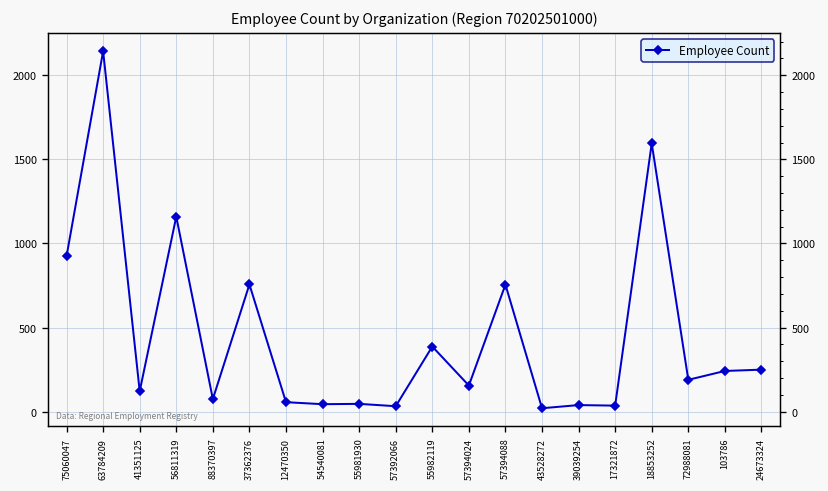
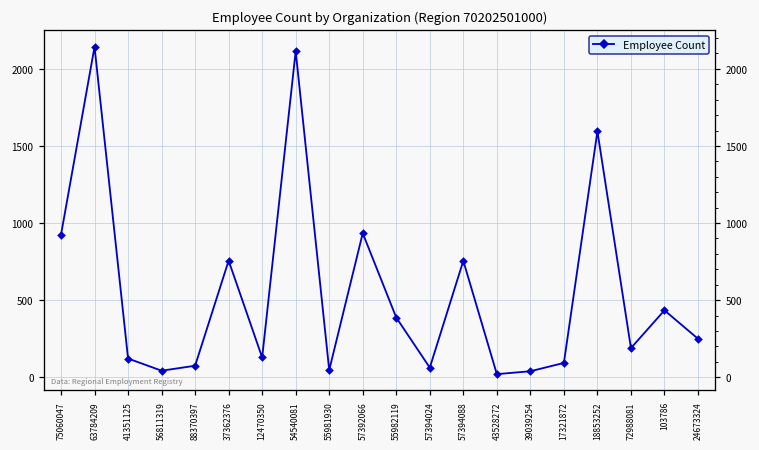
56811319: 1160 -> 40
12470350: 60 -> 130
54540081: 40 -> 2120
57392066: 30 -> 930
57394024: 160 -> 60
17321872: 40 -> 90
103786: 240 -> 430
